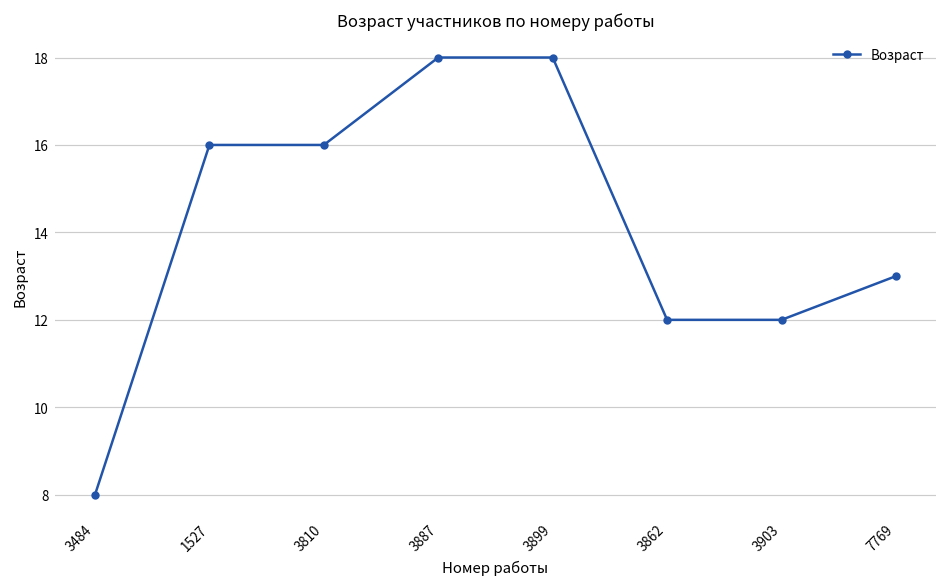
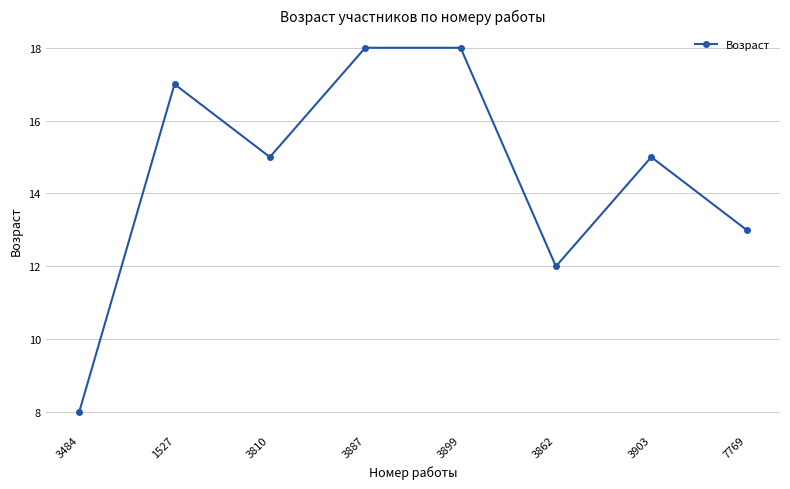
1527: 16 -> 17
3810: 16 -> 15
3903: 12 -> 15
